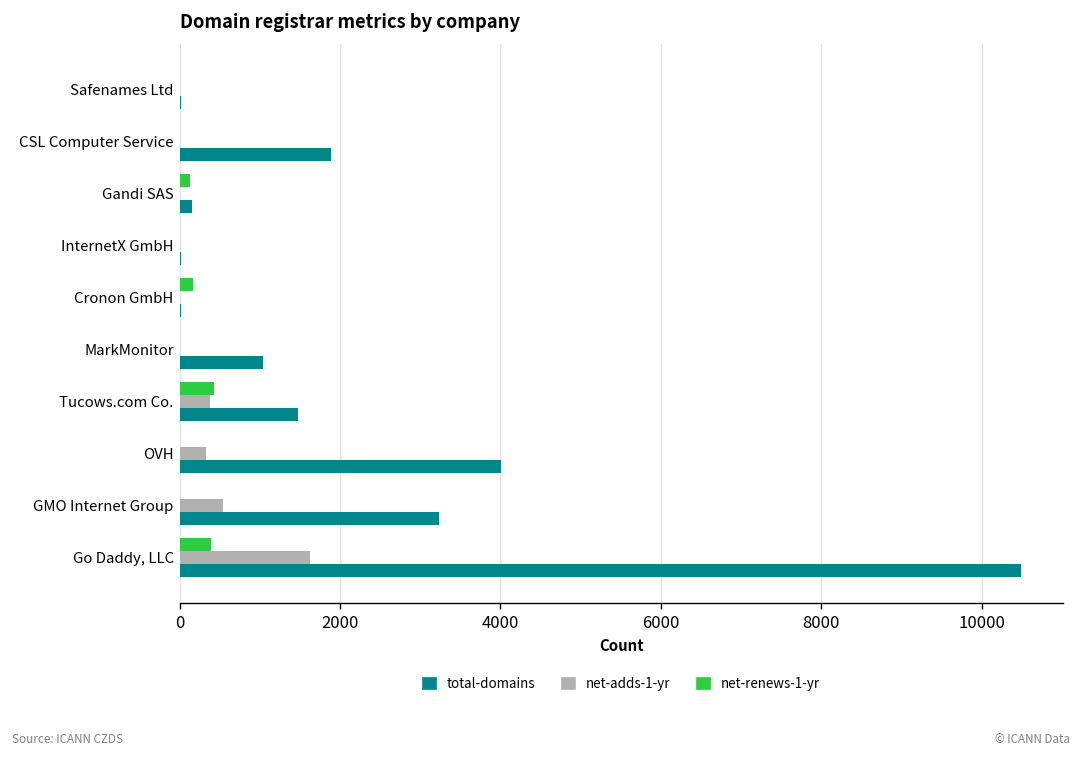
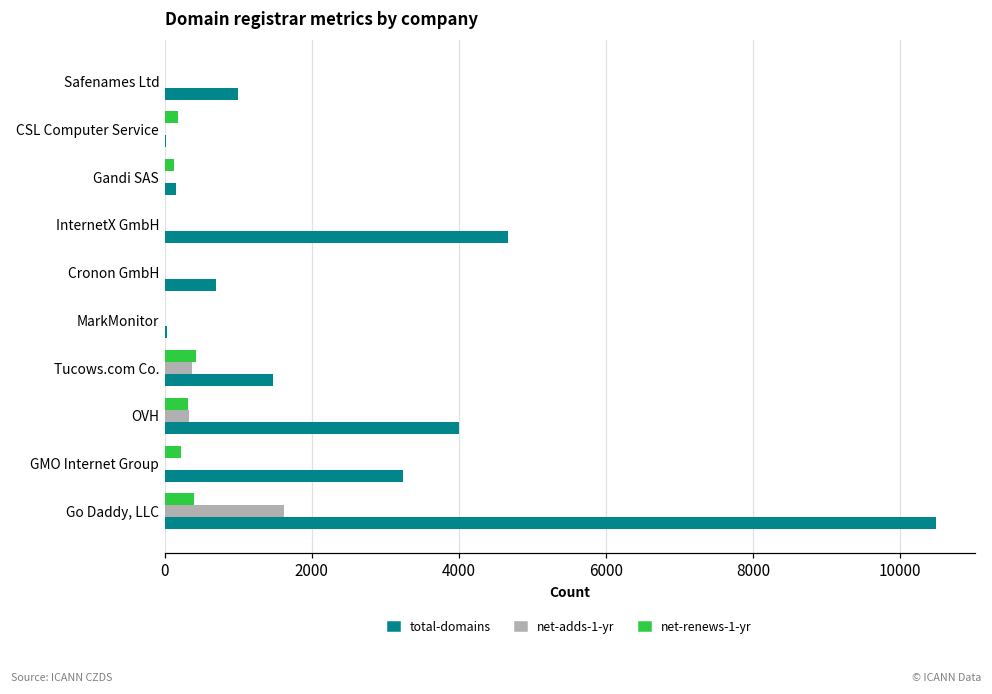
total-domains, Safenames Ltd: 0 -> 1000
net-renews-1-yr, CSL Computer Service: 0 -> 200
total-domains, CSL Computer Service: 1900 -> 0
total-domains, InternetX GmbH: 0 -> 4700
net-renews-1-yr, Cronon GmbH: 200 -> 0
total-domains, Cronon GmbH: 0 -> 700
total-domains, MarkMonitor: 1000 -> 0
net-renews-1-yr, OVH: 0 -> 300
net-renews-1-yr, GMO Internet Group: 0 -> 200
net-adds-1-yr, GMO Internet Group: 500 -> 0
